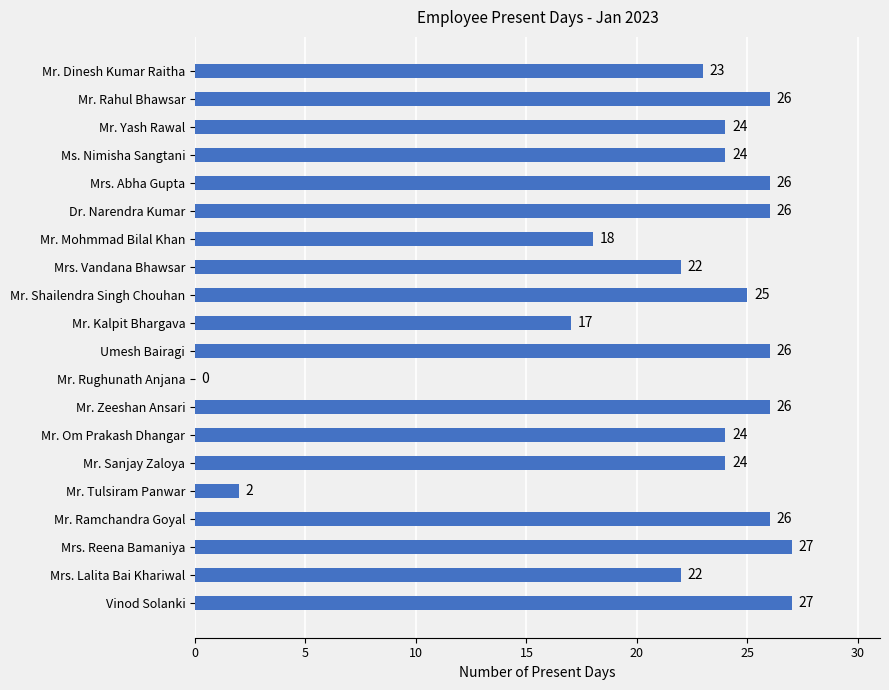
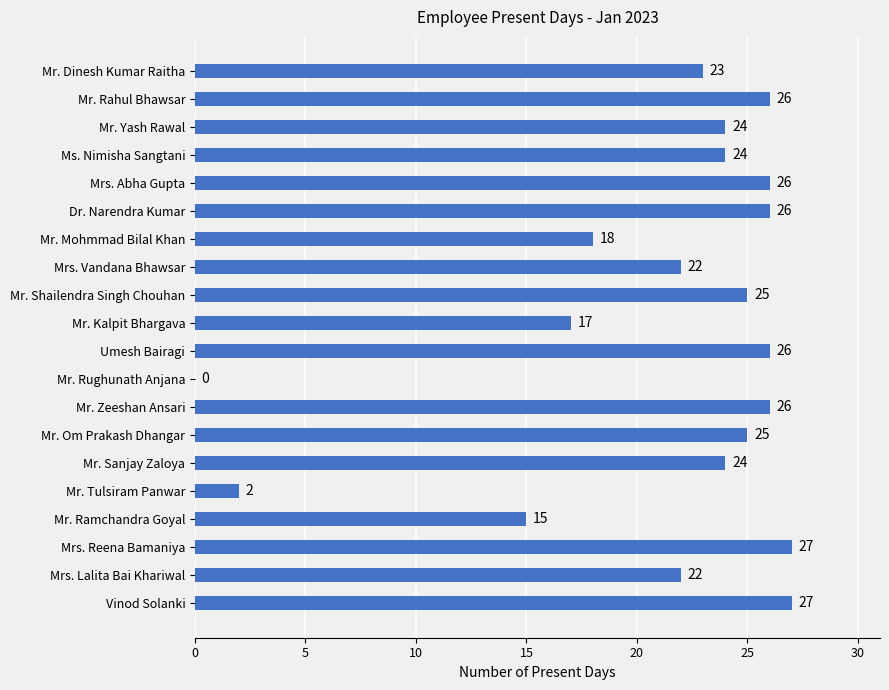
Mr. Om Prakash Dhangar: 24 -> 25
Mr. Ramchandra Goyal: 26 -> 15
